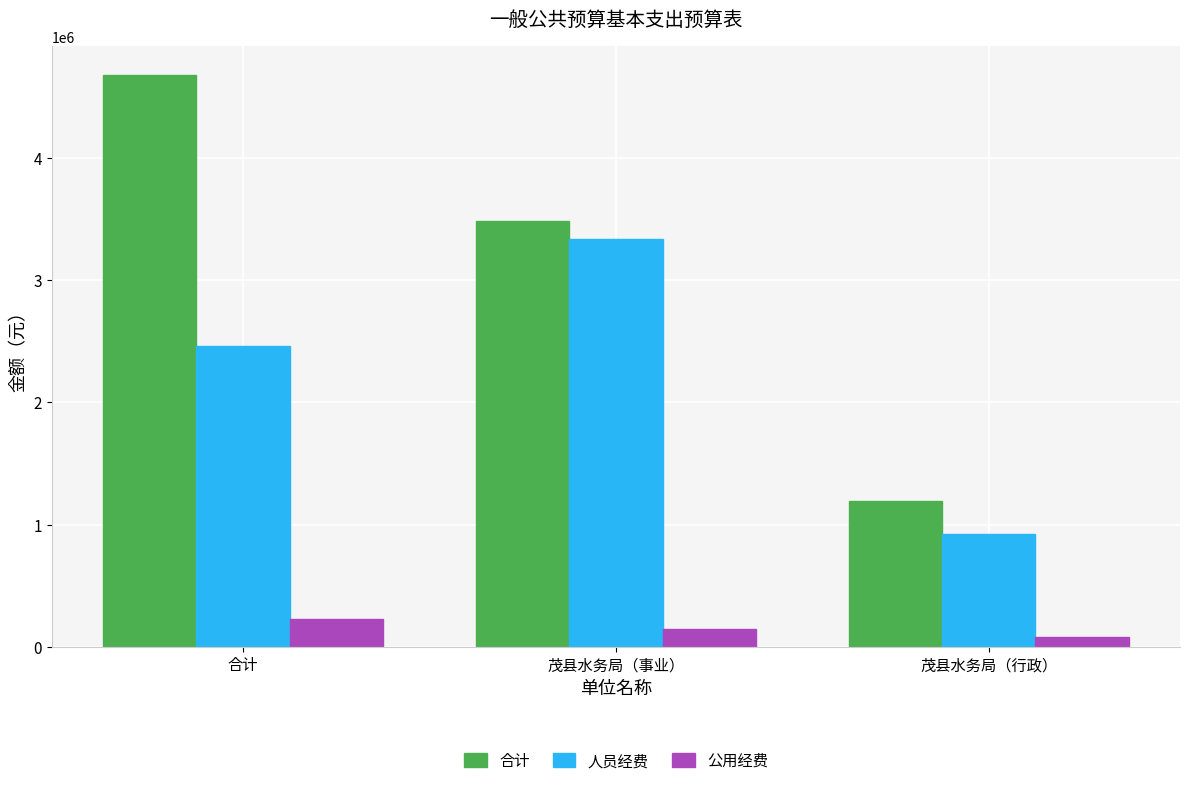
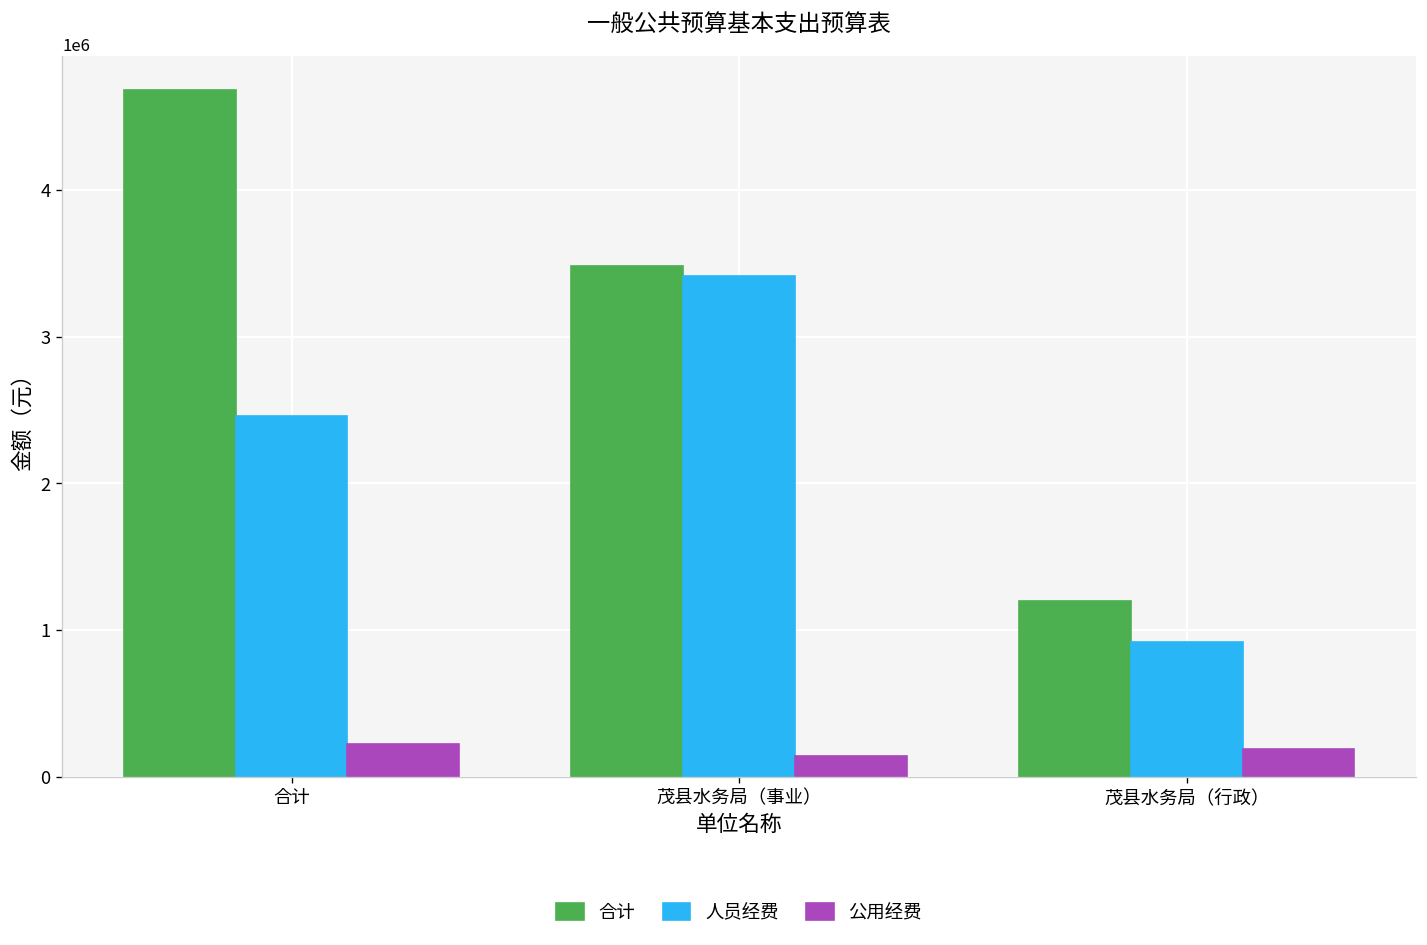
人员经费, 茂县水务局（事业）: 3340000 -> 3410000
公用经费, 茂县水务局（行政）: 80000 -> 190000
